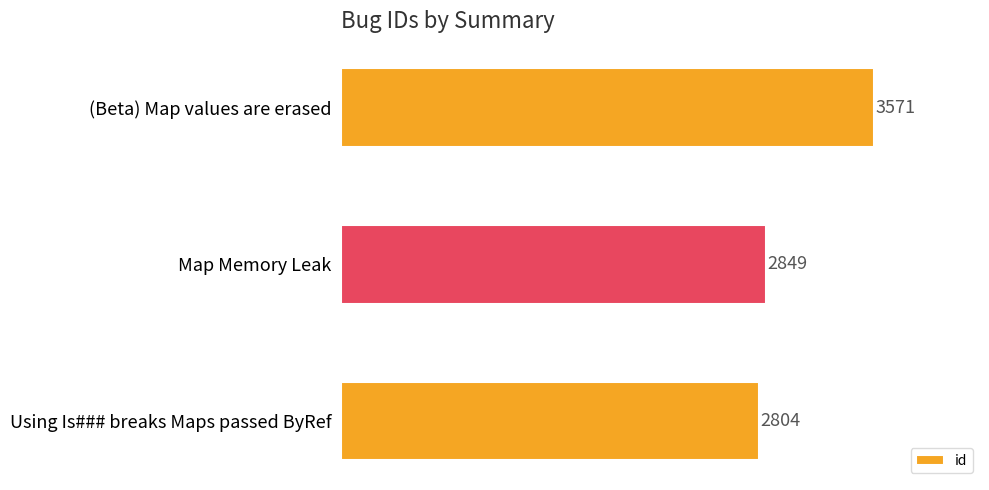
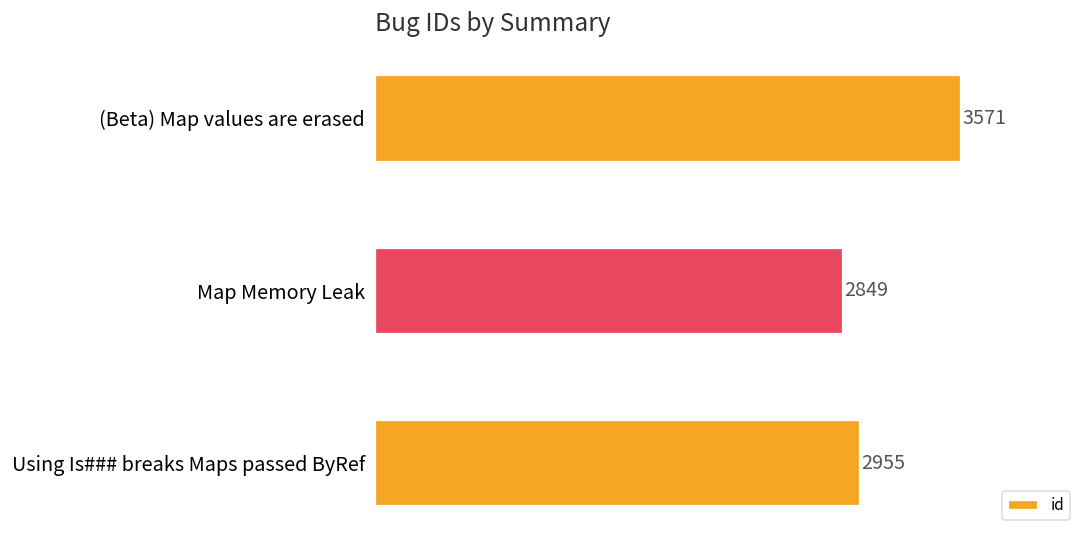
Using Is### breaks Maps passed ByRef: 2804 -> 2955
